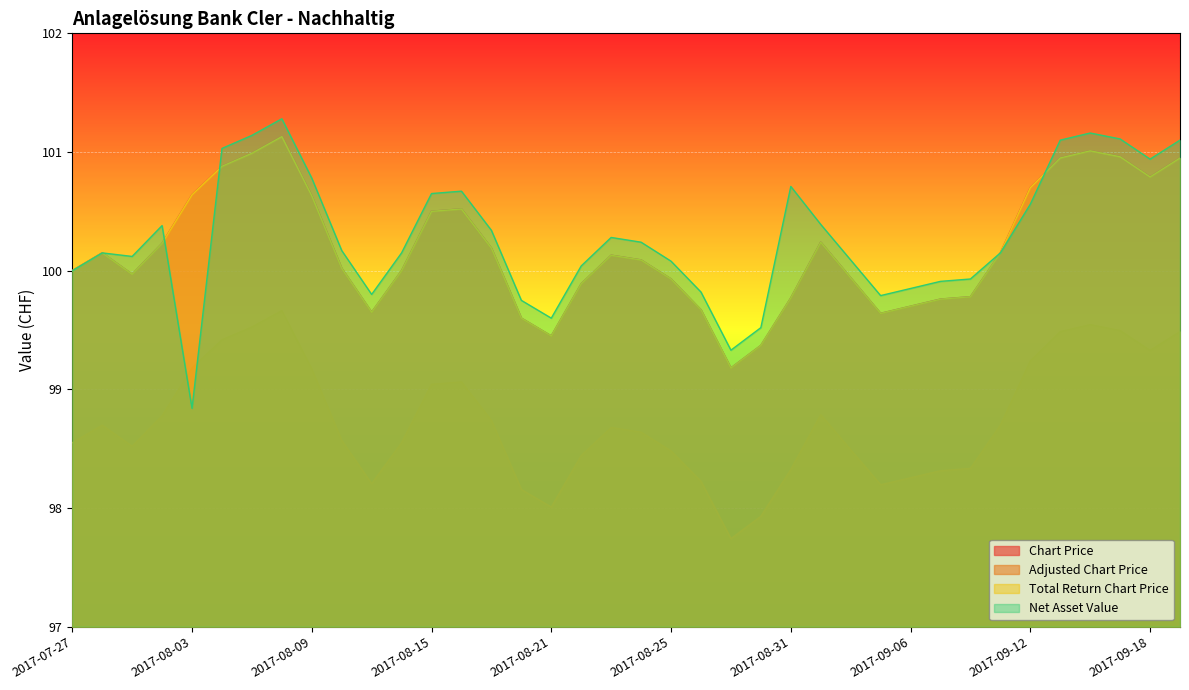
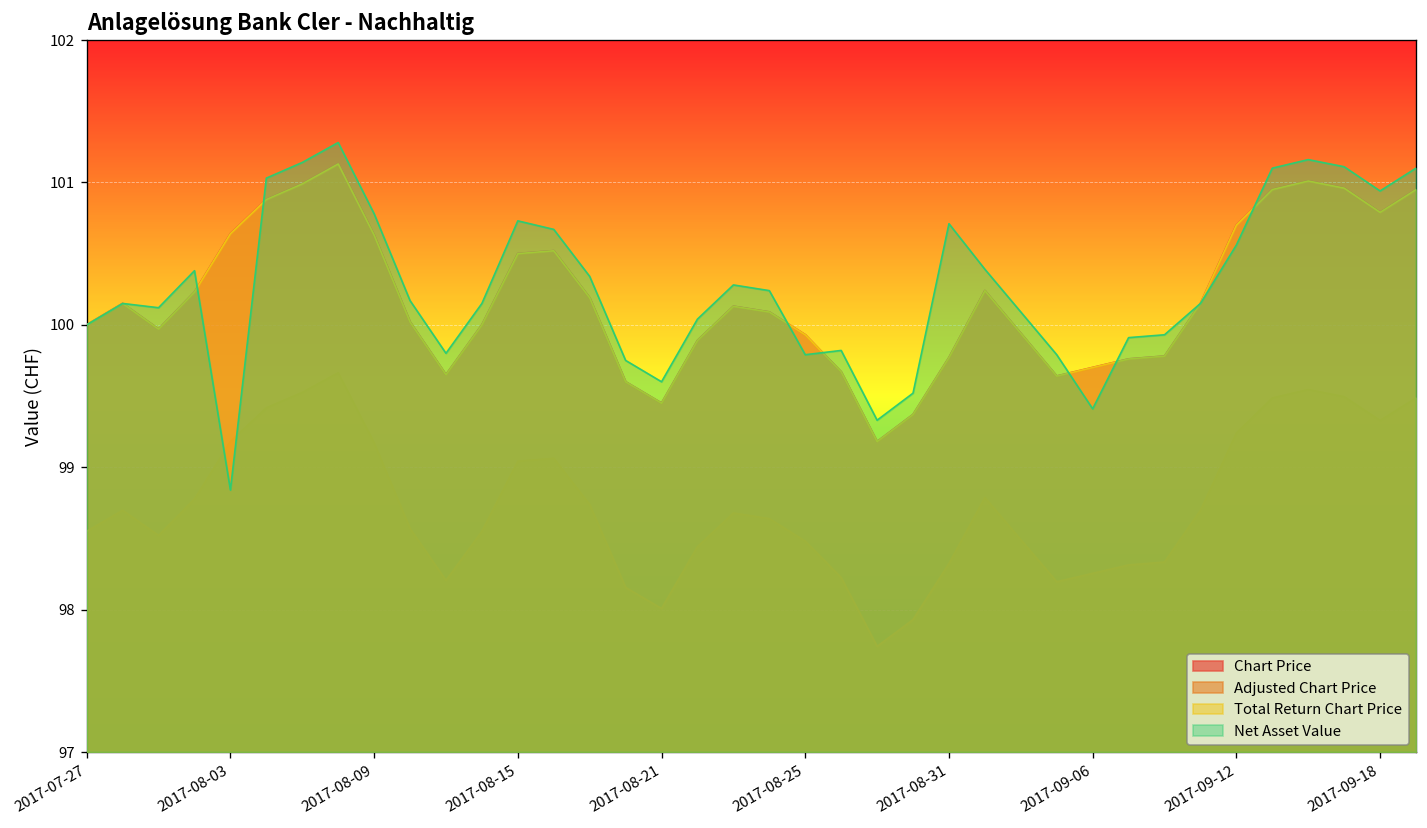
Net Asset Value, 2017-08-15: 100.65 -> 100.73
Net Asset Value, 2017-08-25: 100.08 -> 99.79
Net Asset Value, 2017-09-06: 99.85 -> 99.41
